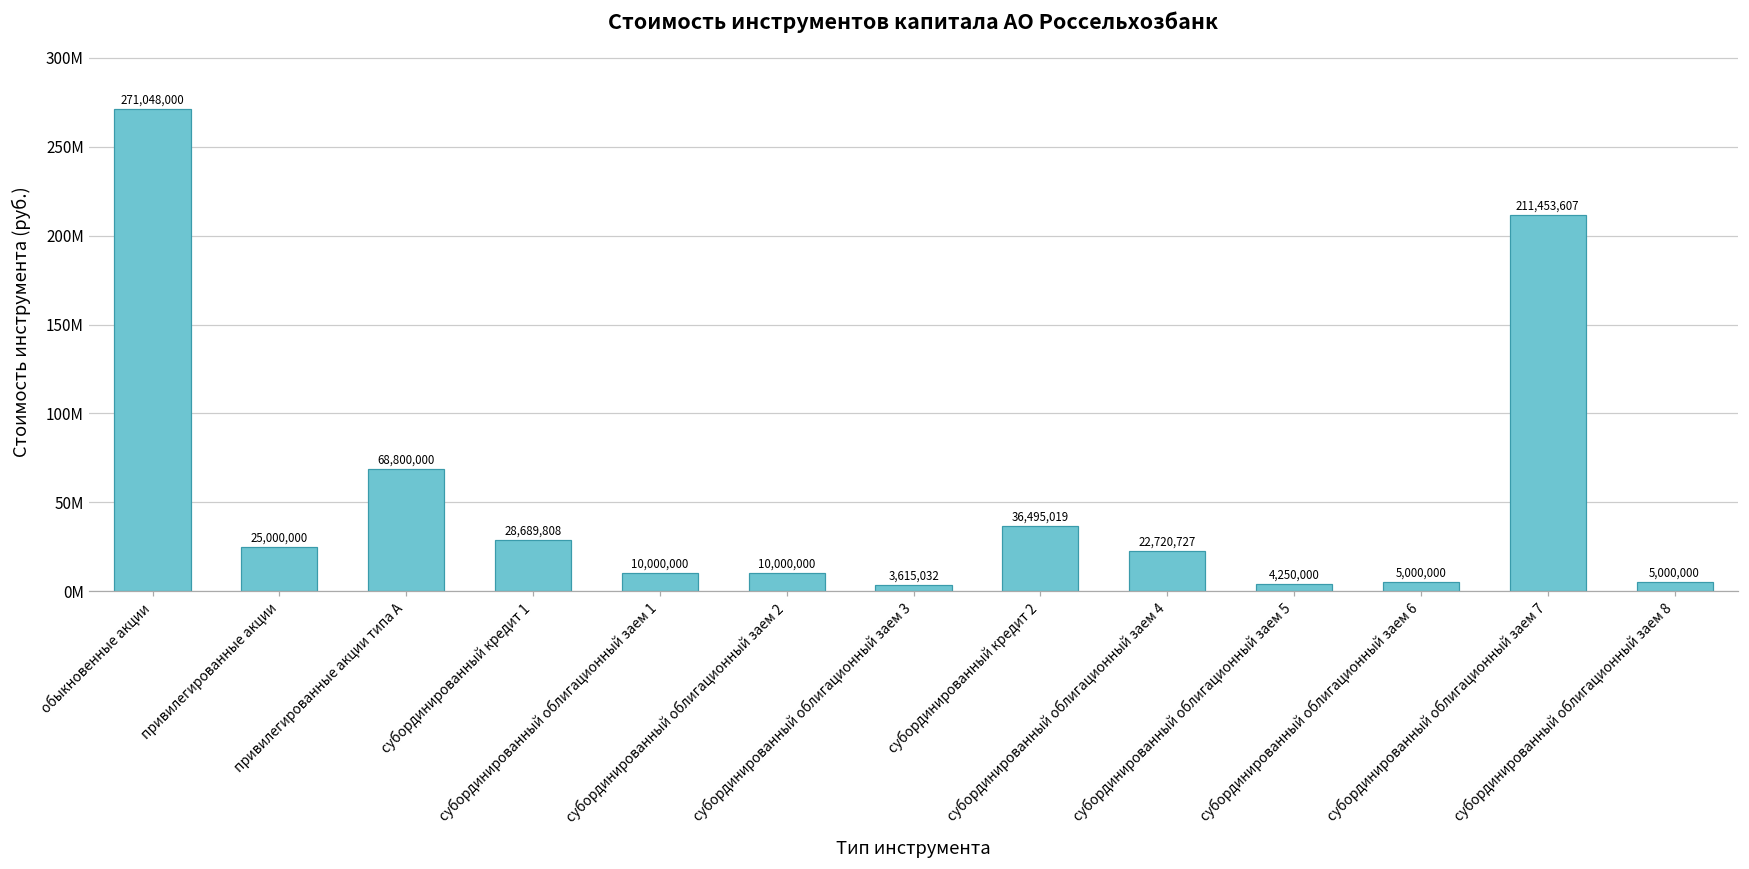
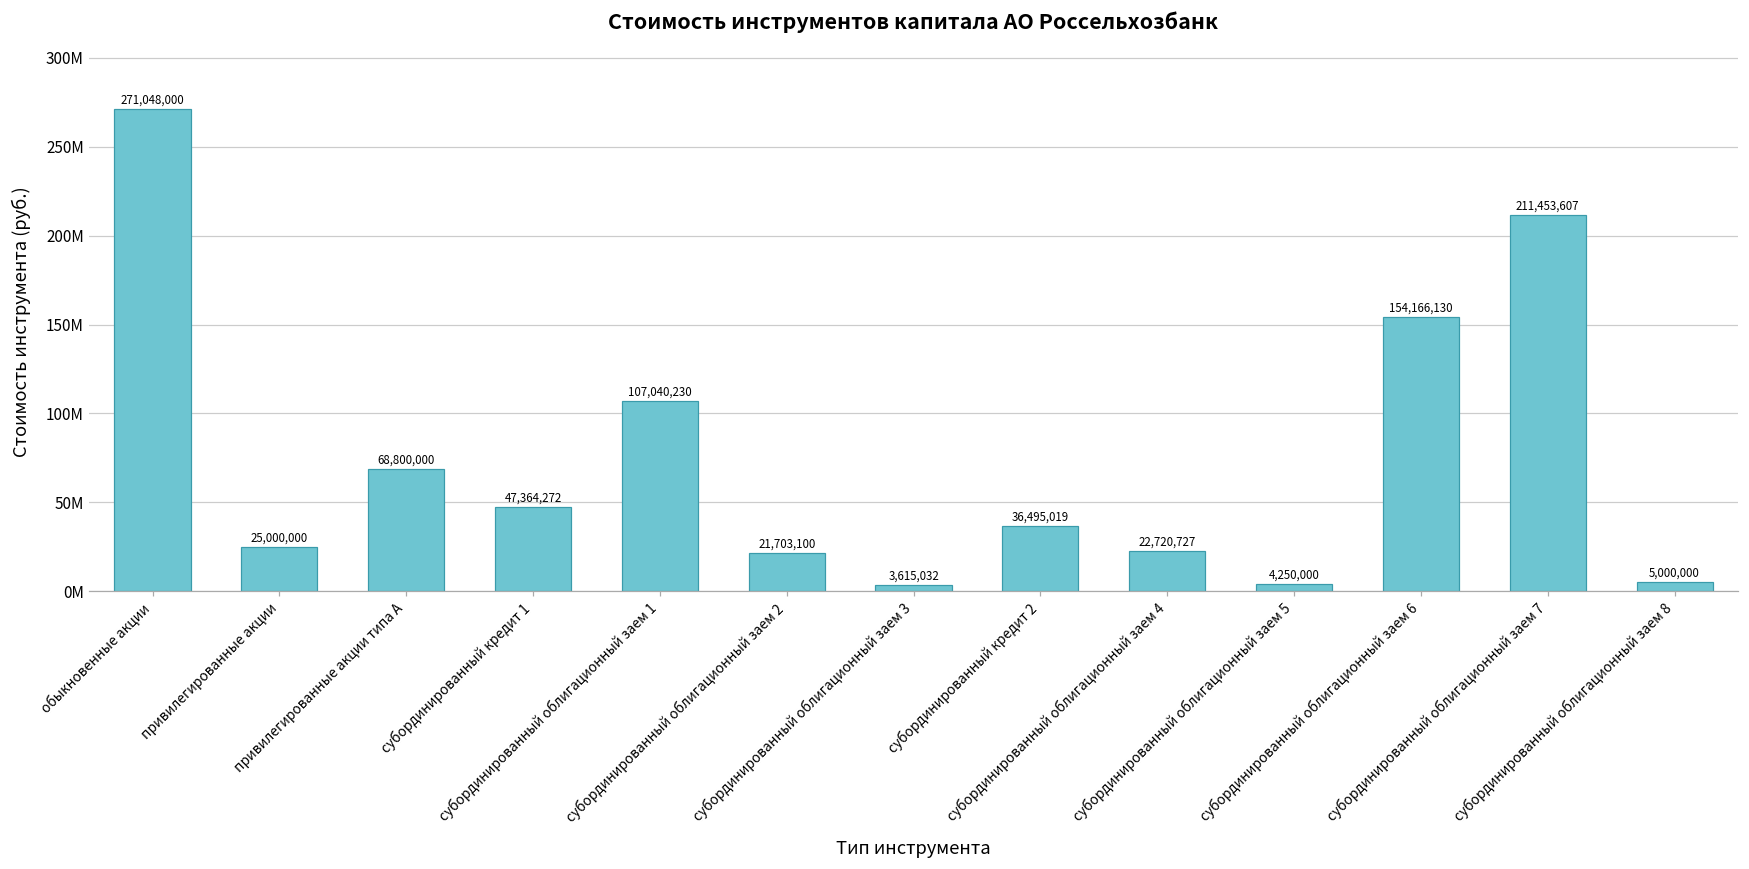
субординированный кредит 1: 28,689,808 -> 47,364,272
субординированный облигационный заем 1: 10,000,000 -> 107,040,230
субординированный облигационный заем 2: 10,000,000 -> 21,703,100
субординированный облигационный заем 6: 5,000,000 -> 154,166,130
